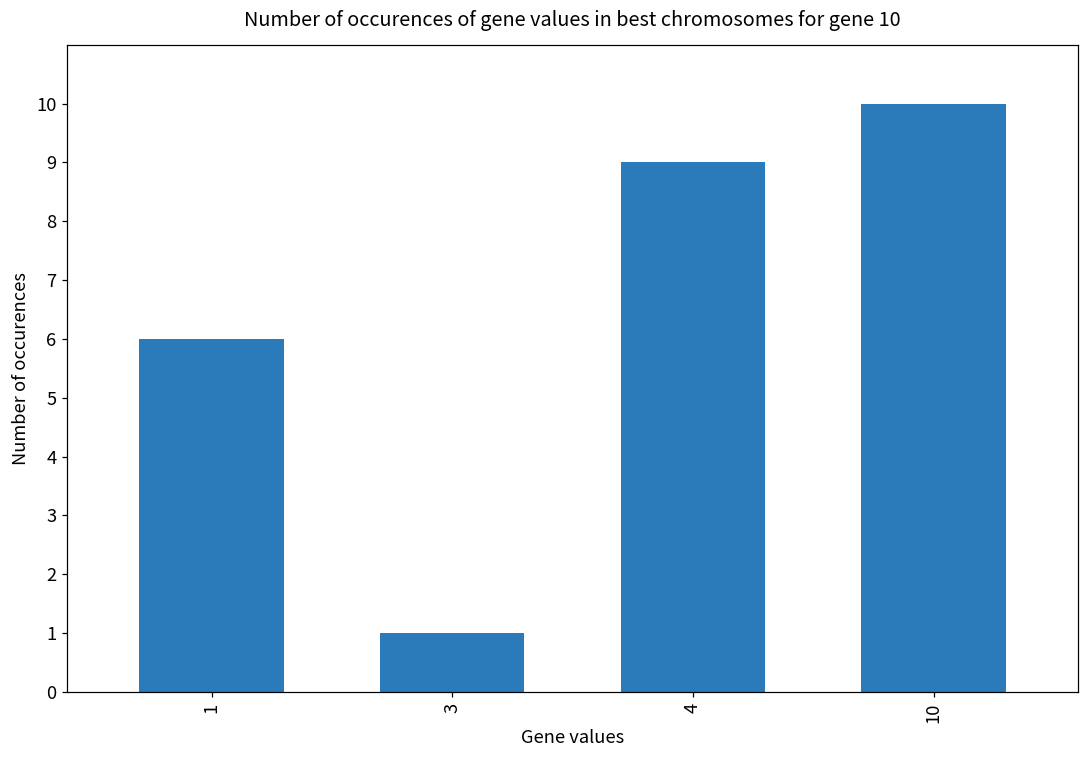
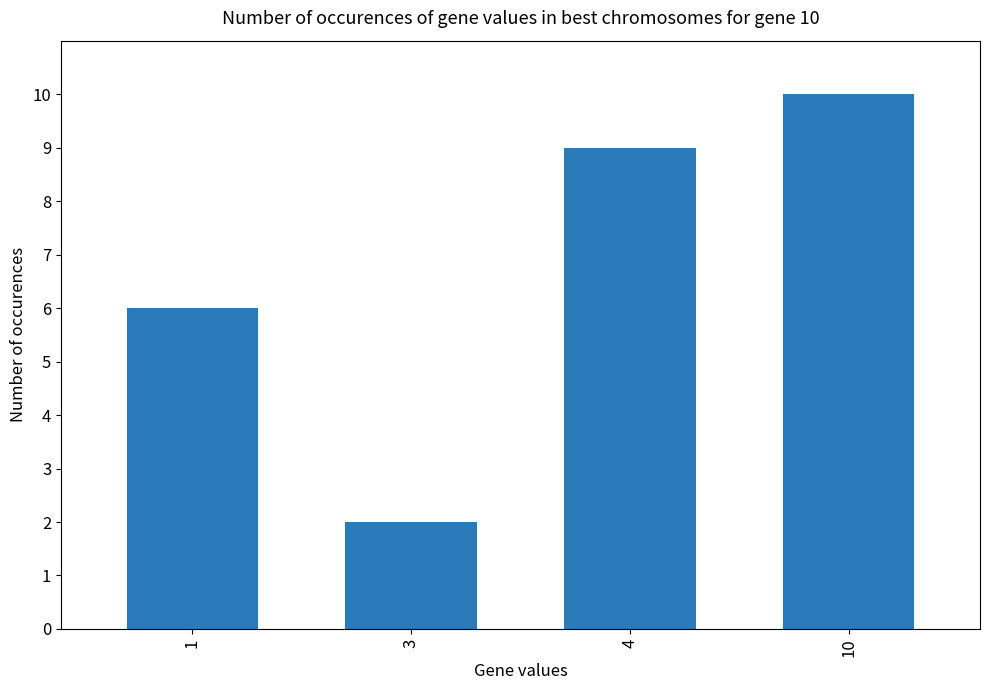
3: 1 -> 2
